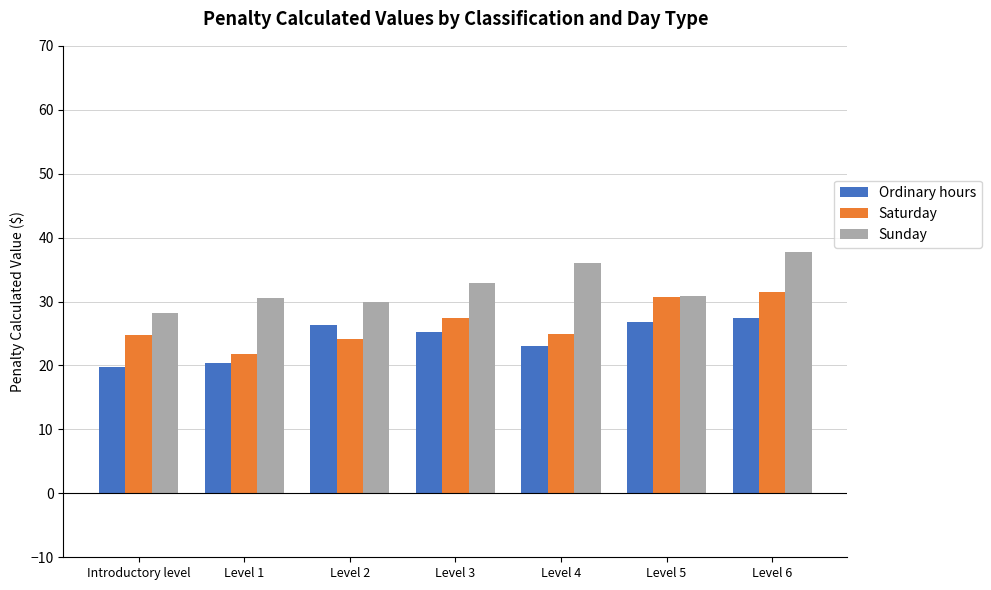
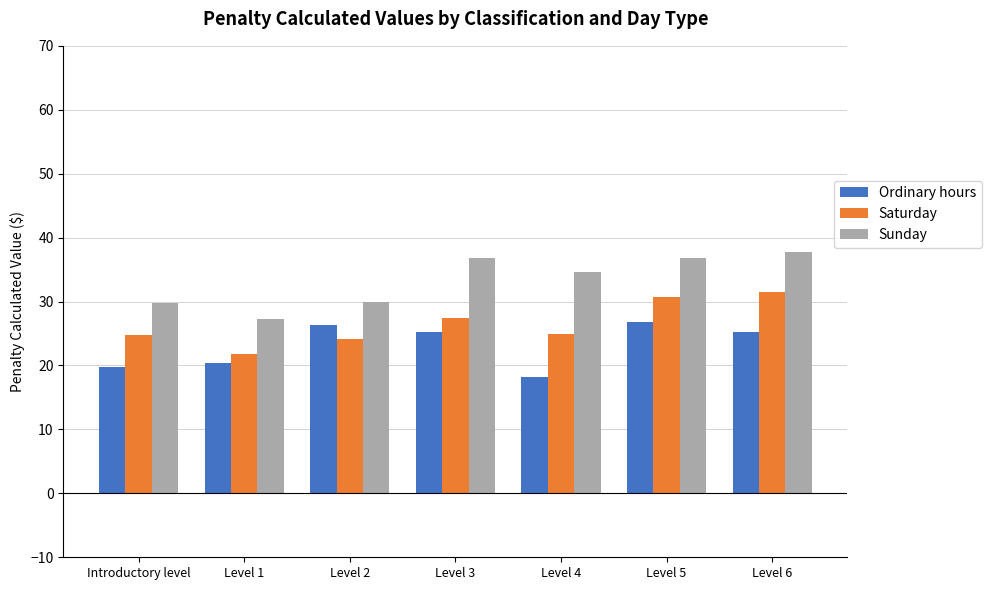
Sunday, Introductory level: 28 -> 30
Sunday, Level 1: 31 -> 27
Sunday, Level 3: 33 -> 37
Ordinary hours, Level 4: 23 -> 18
Sunday, Level 4: 36 -> 35
Sunday, Level 5: 31 -> 37
Ordinary hours, Level 6: 28 -> 25
